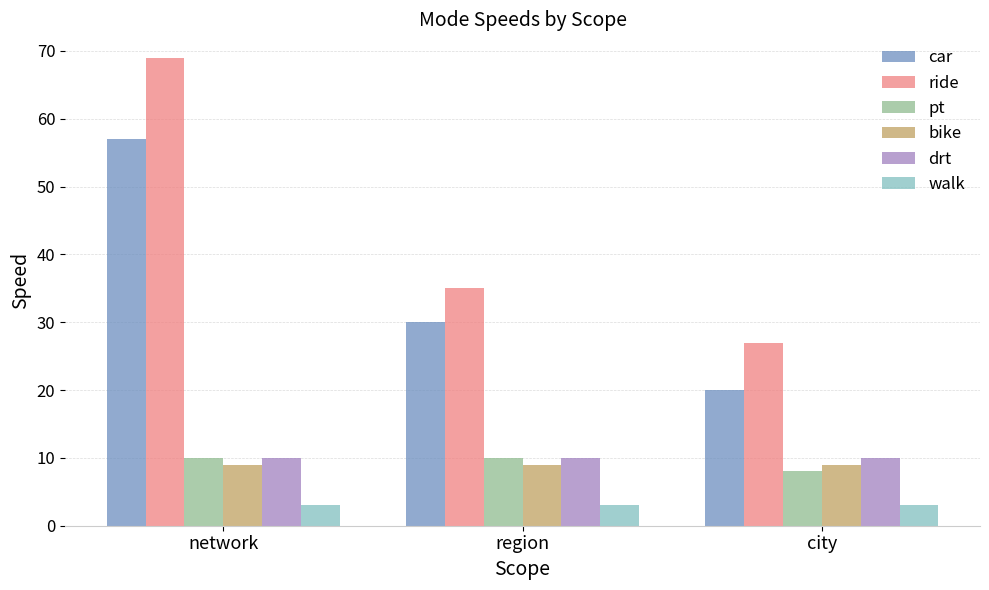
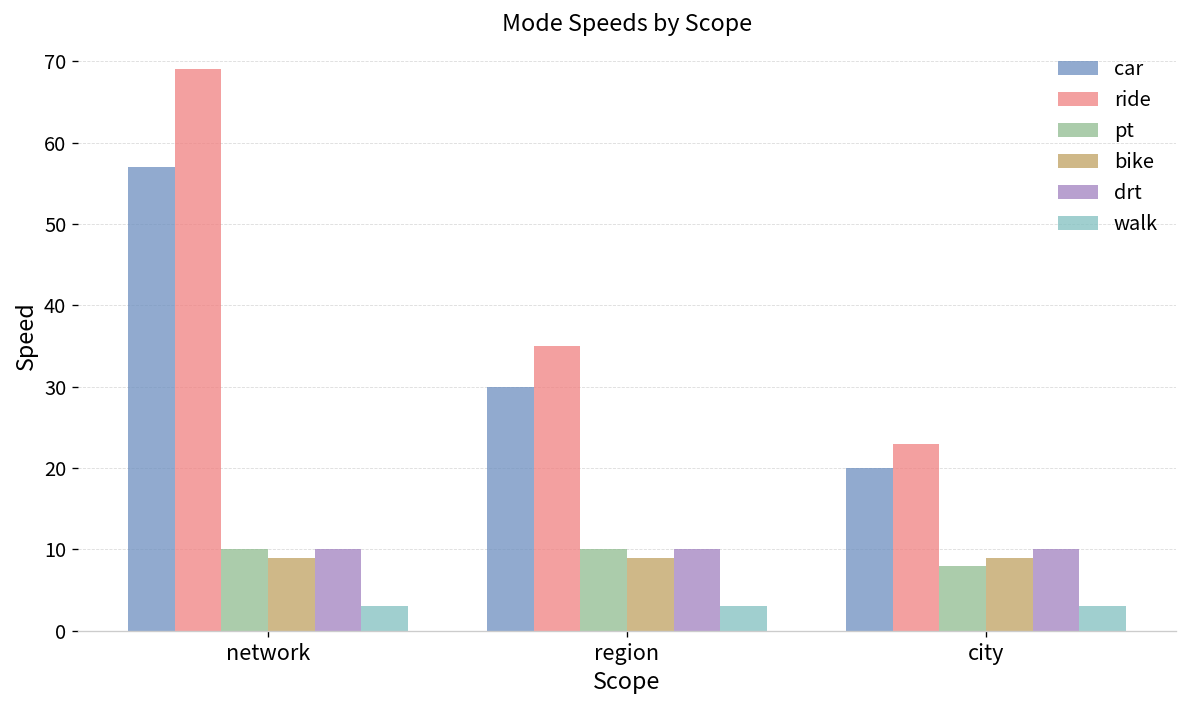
ride, city: 27 -> 23
